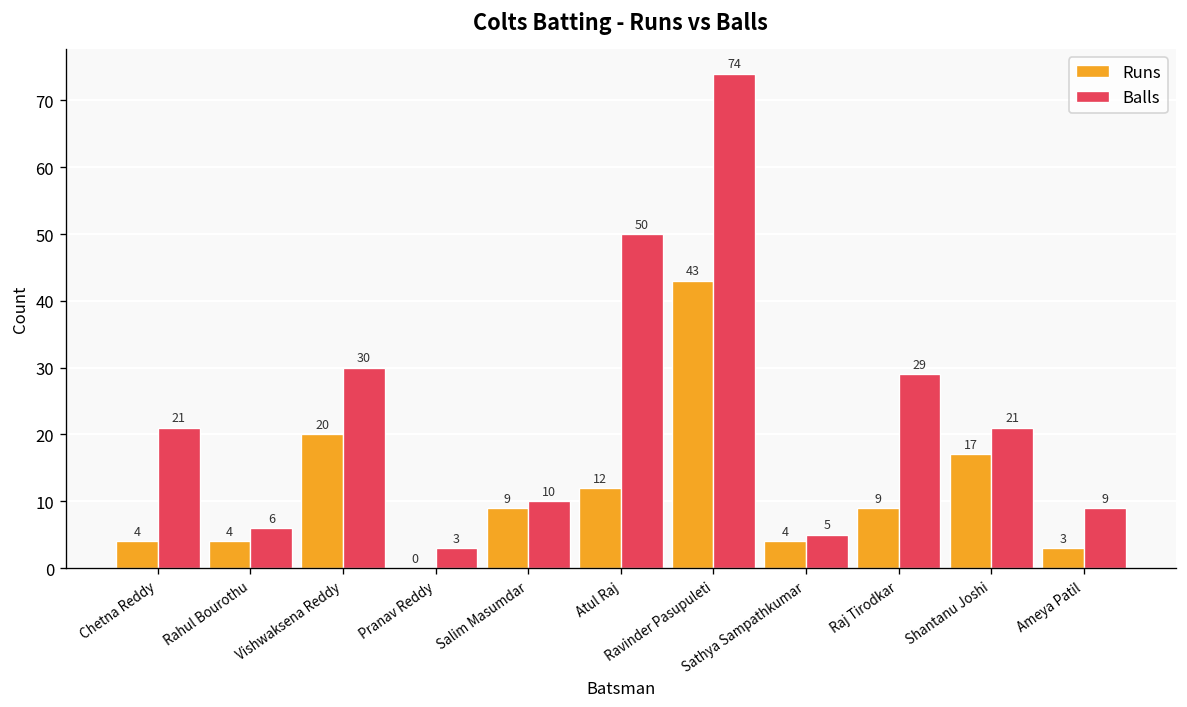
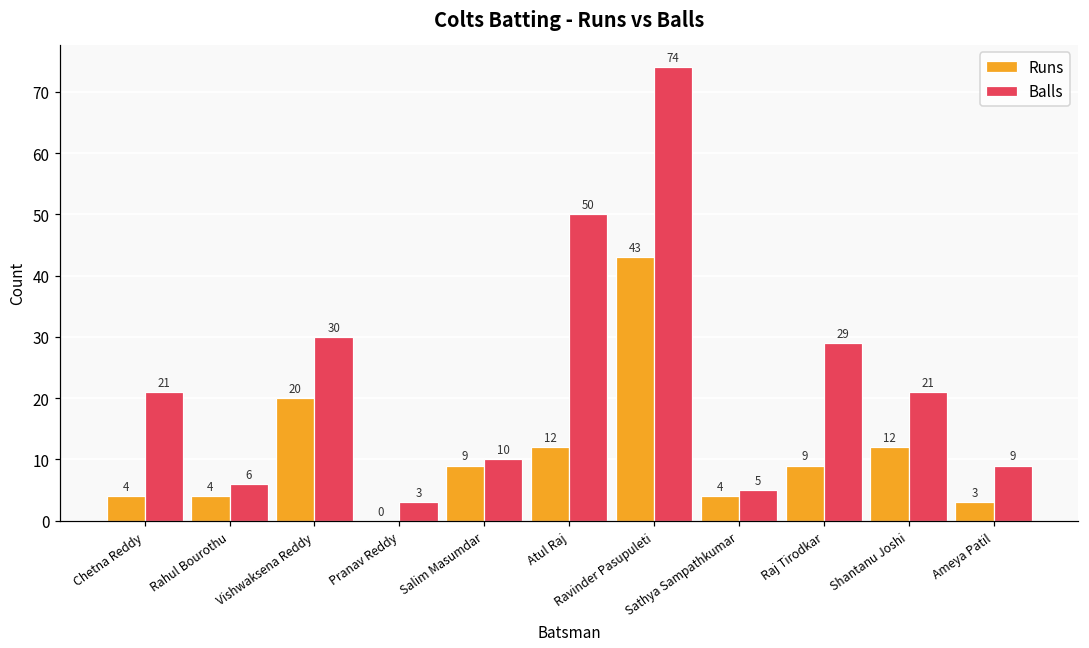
Runs, Shantanu Joshi: 17 -> 12
